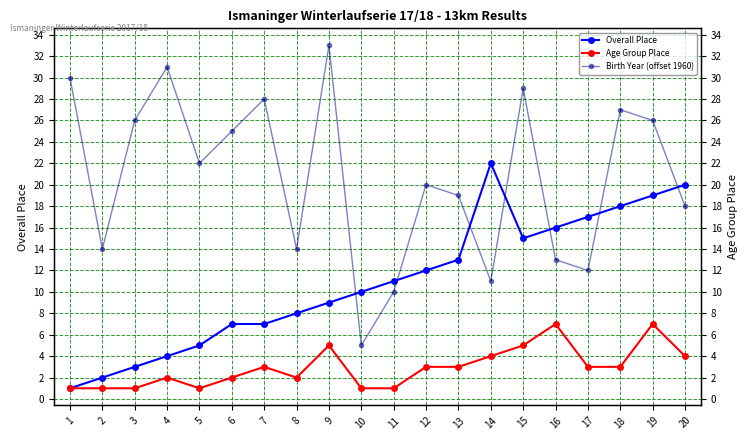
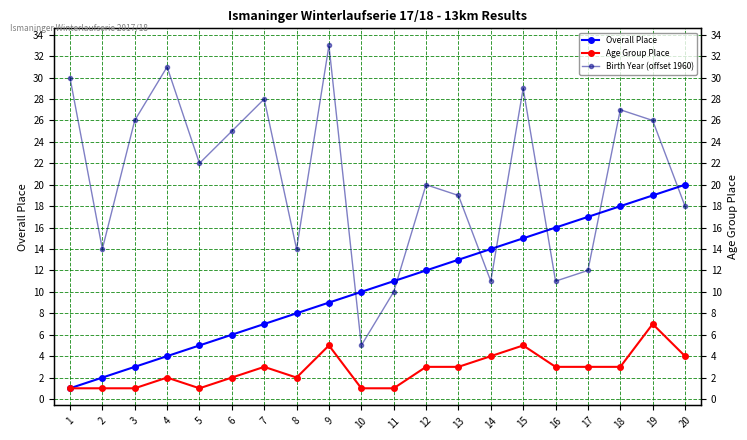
Overall Place, 6: 7 -> 6
Overall Place, 14: 22 -> 14
Age Group Place, 16: 7 -> 3
Birth Year (offset 1960), 16: 13.0 -> 11.0
